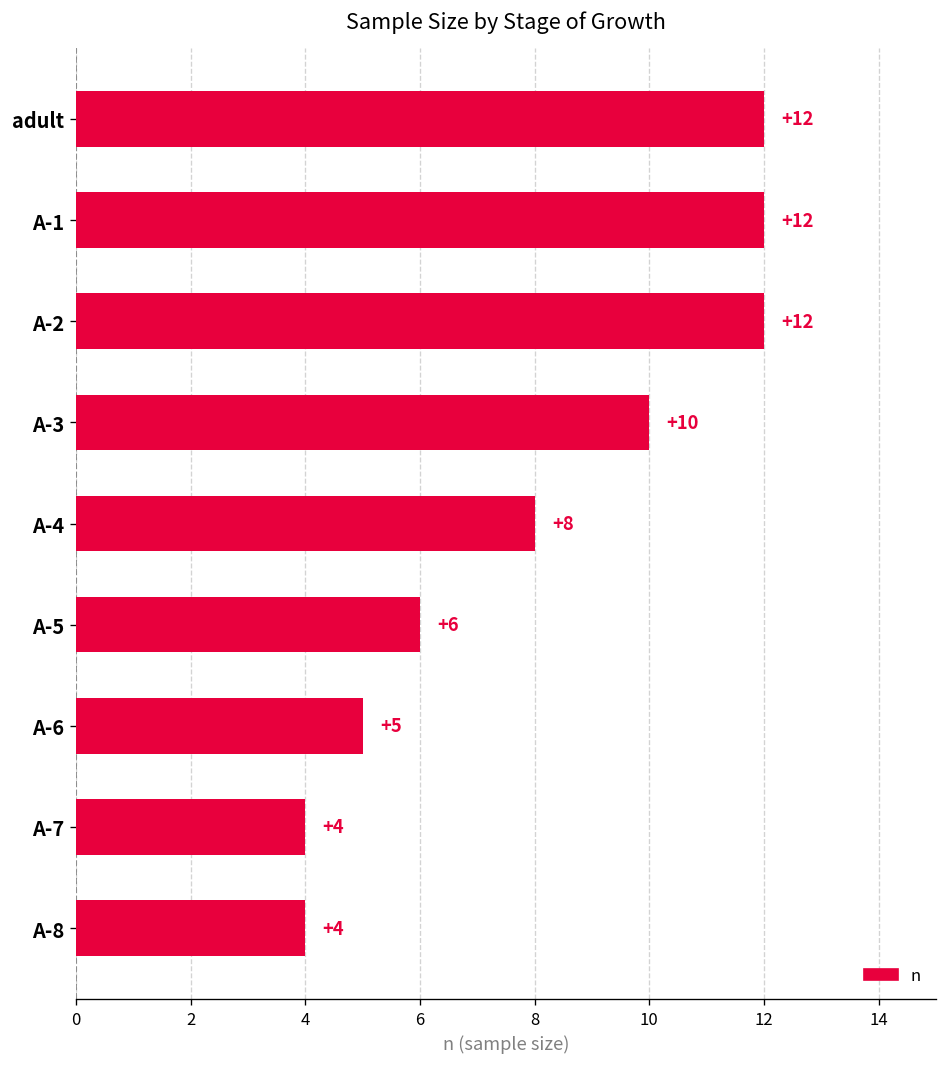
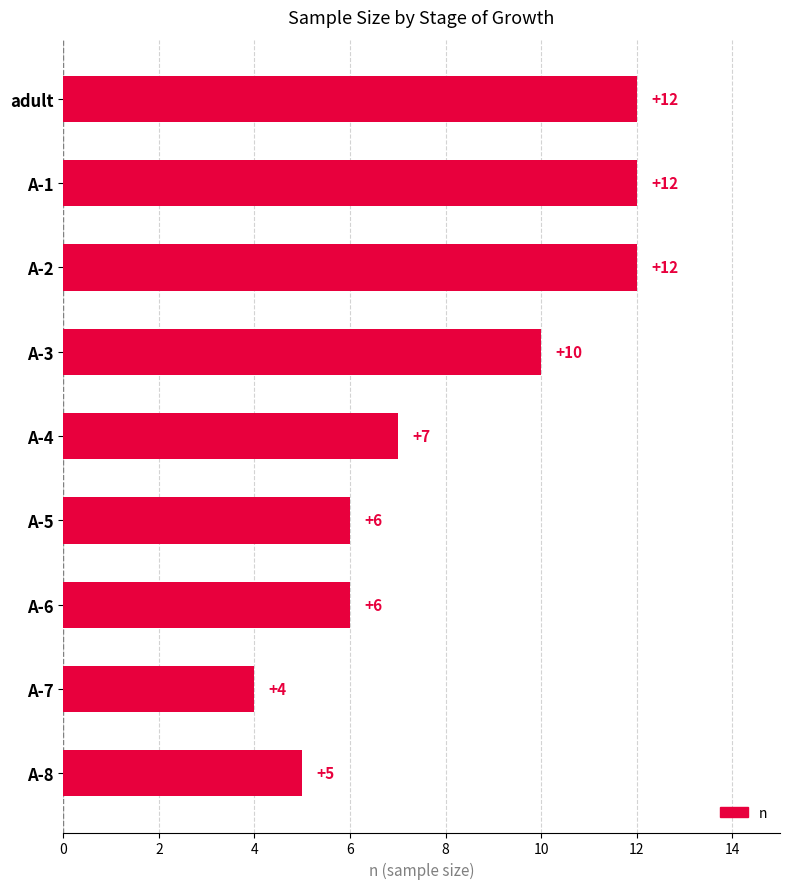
A-4: +8 -> +7
A-6: +5 -> +6
A-8: +4 -> +5
